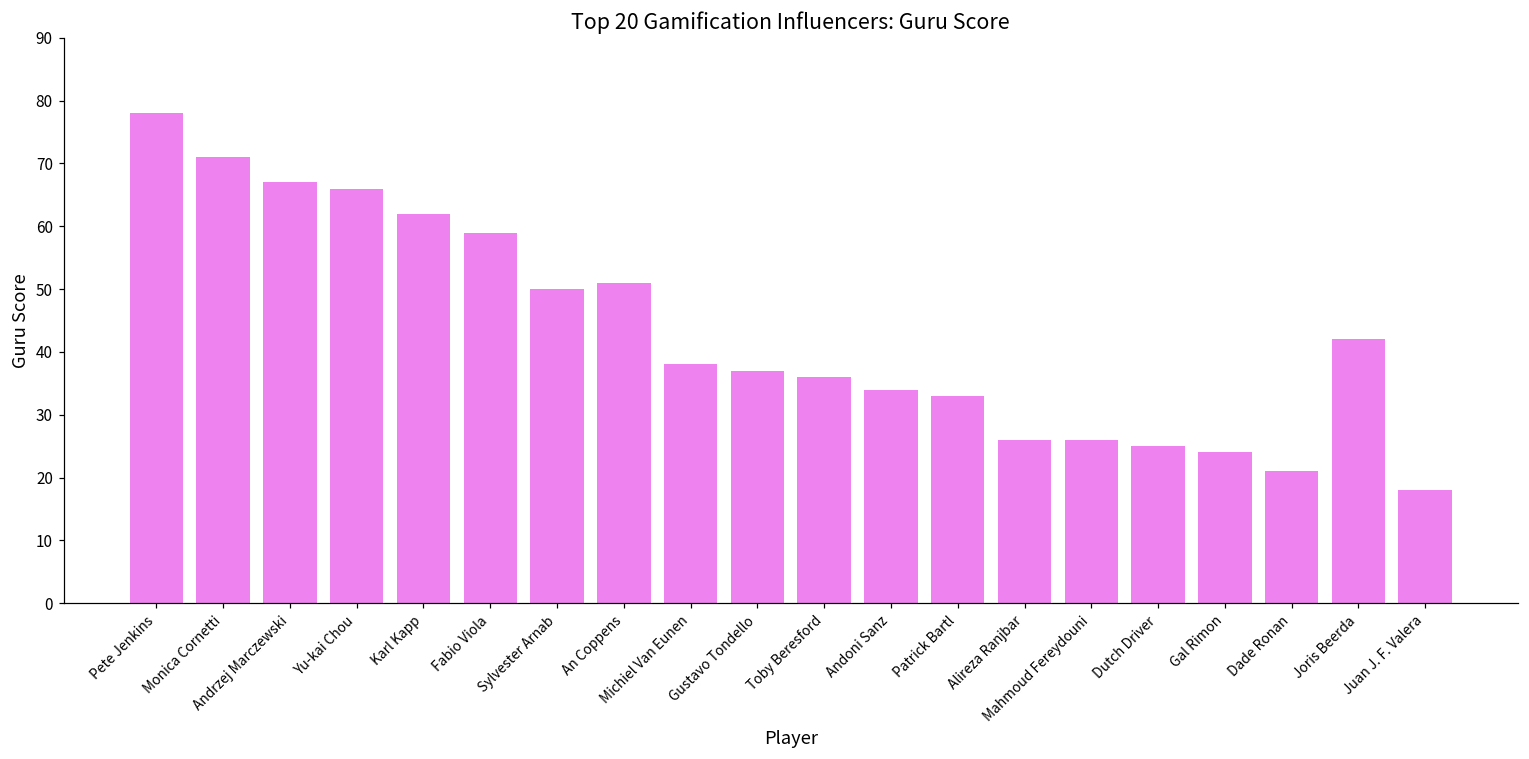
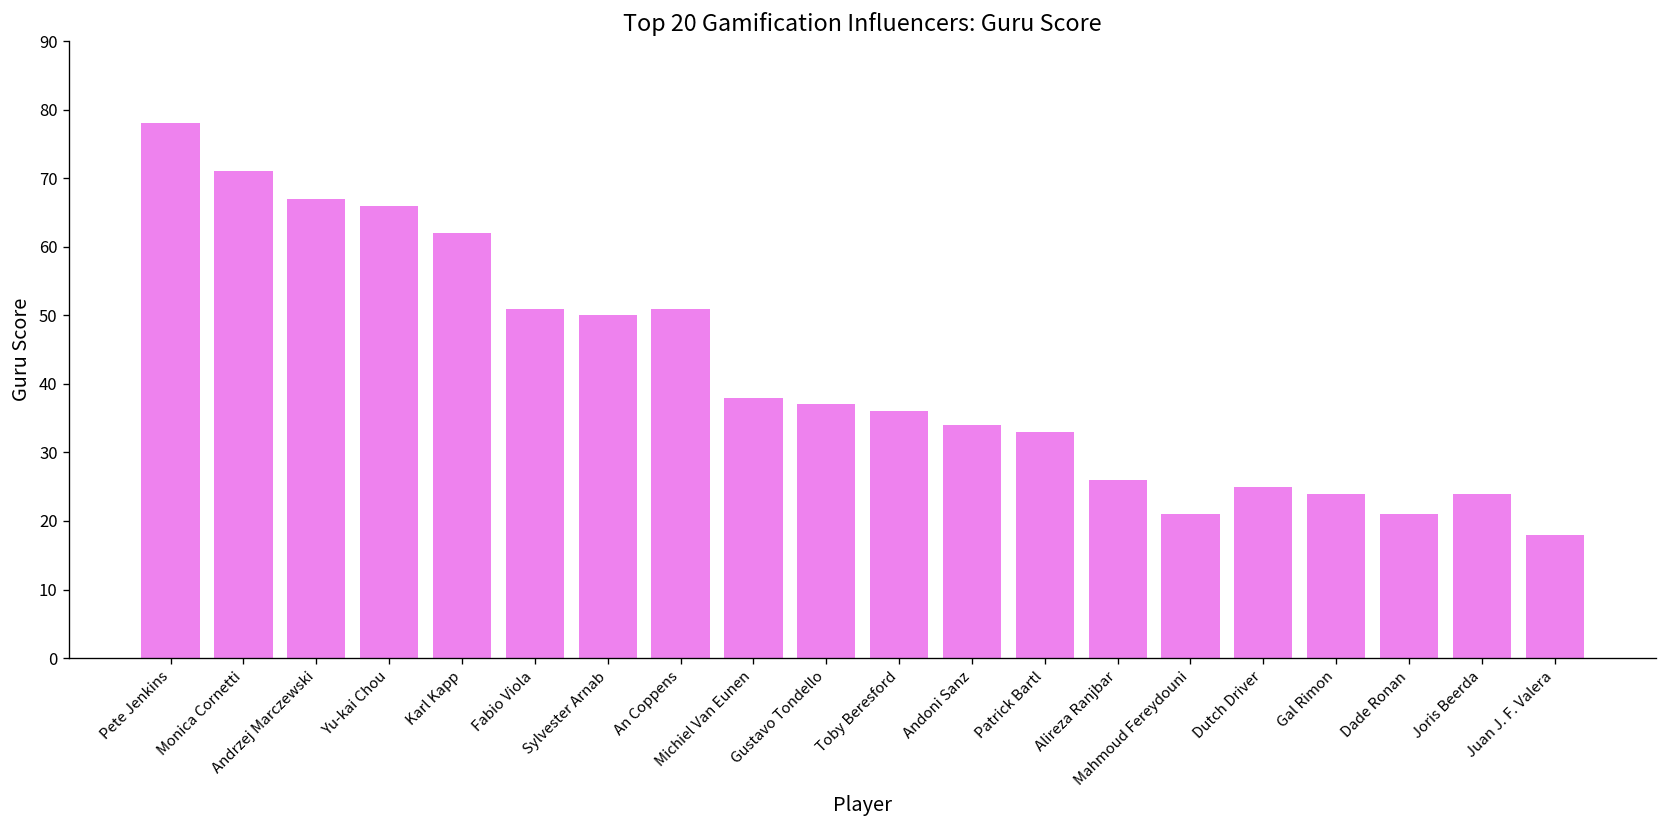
Fabio Viola: 59 -> 51
Mahmoud Fereydouni: 26 -> 21
Joris Beerda: 42 -> 24
